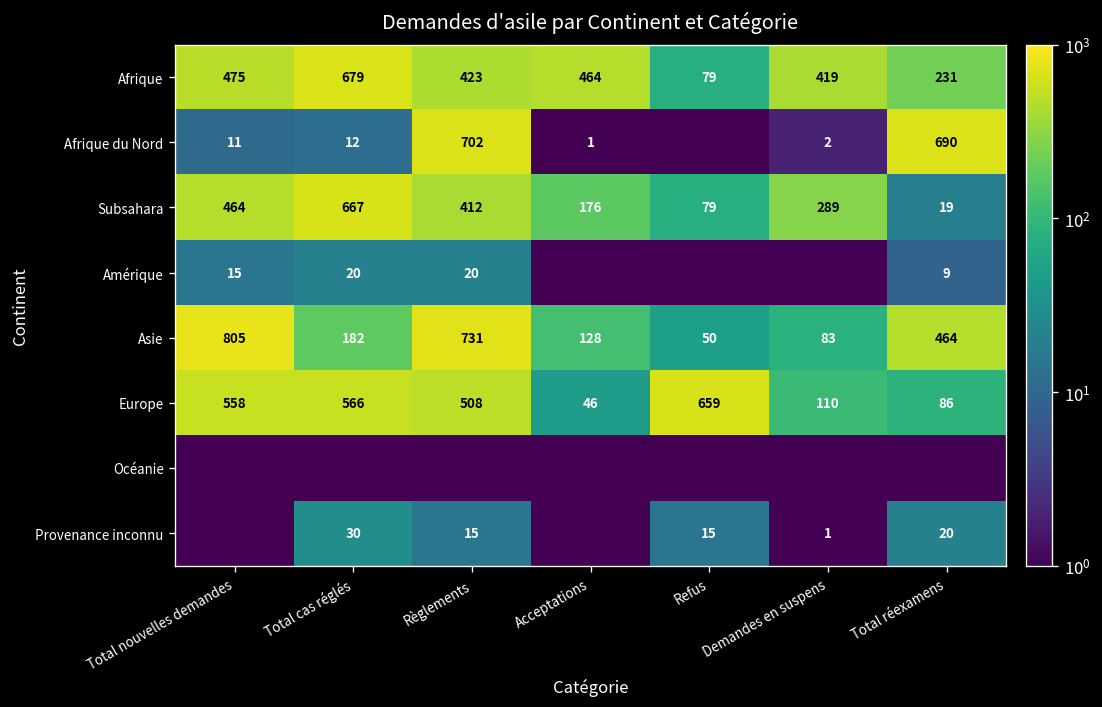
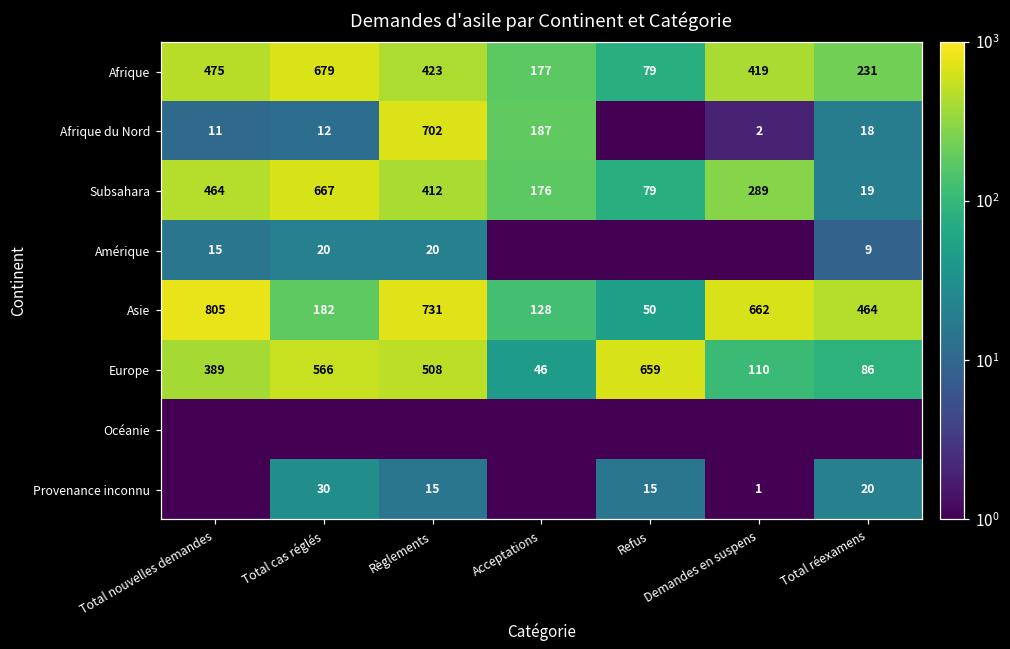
Afrique, Acceptations: 464 -> 177
Afrique du Nord, Acceptations: 1 -> 187
Afrique du Nord, Total réexamens: 690 -> 18
Asie, Demandes en suspens: 83 -> 662
Europe, Total nouvelles demandes: 558 -> 389
